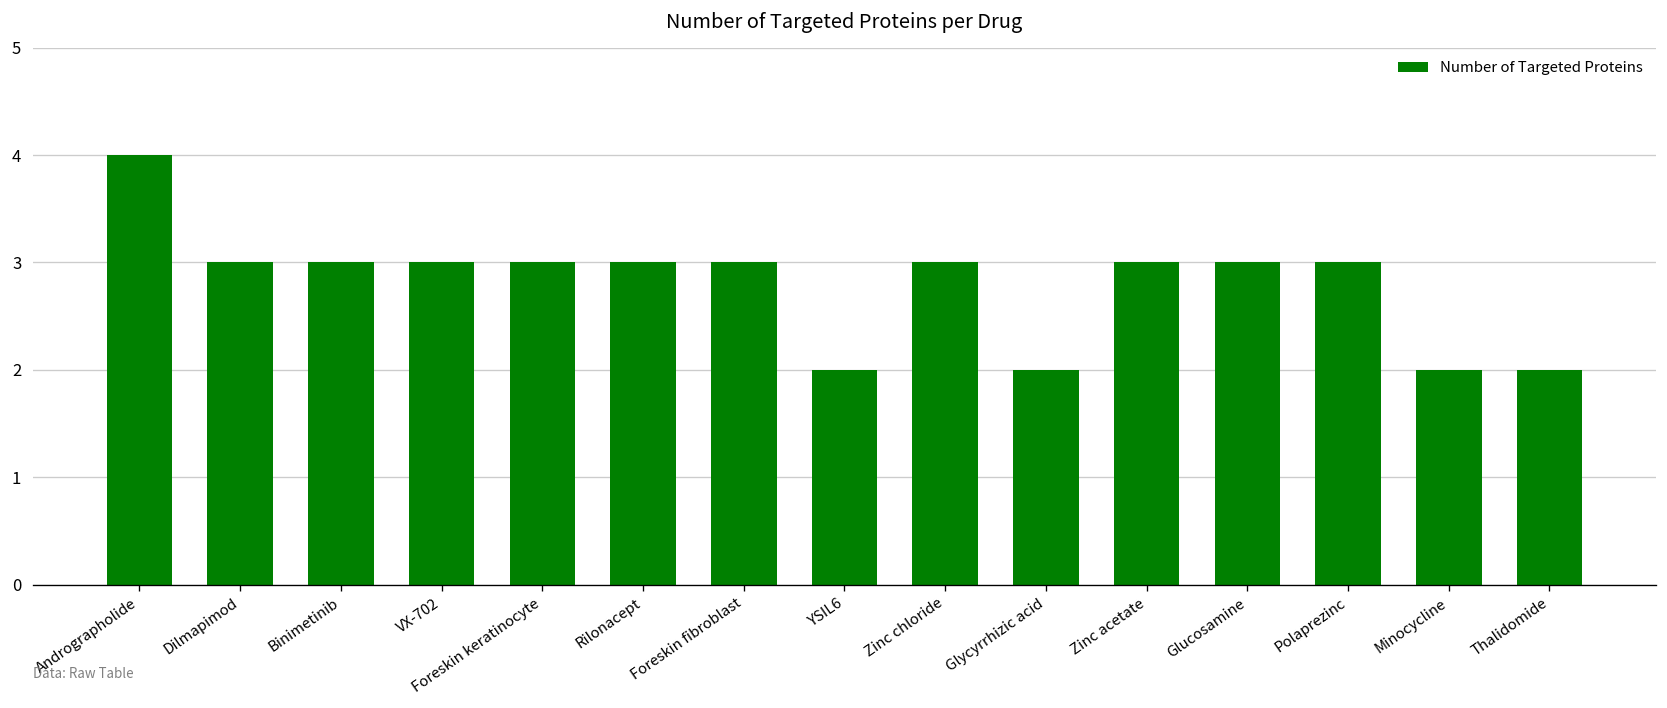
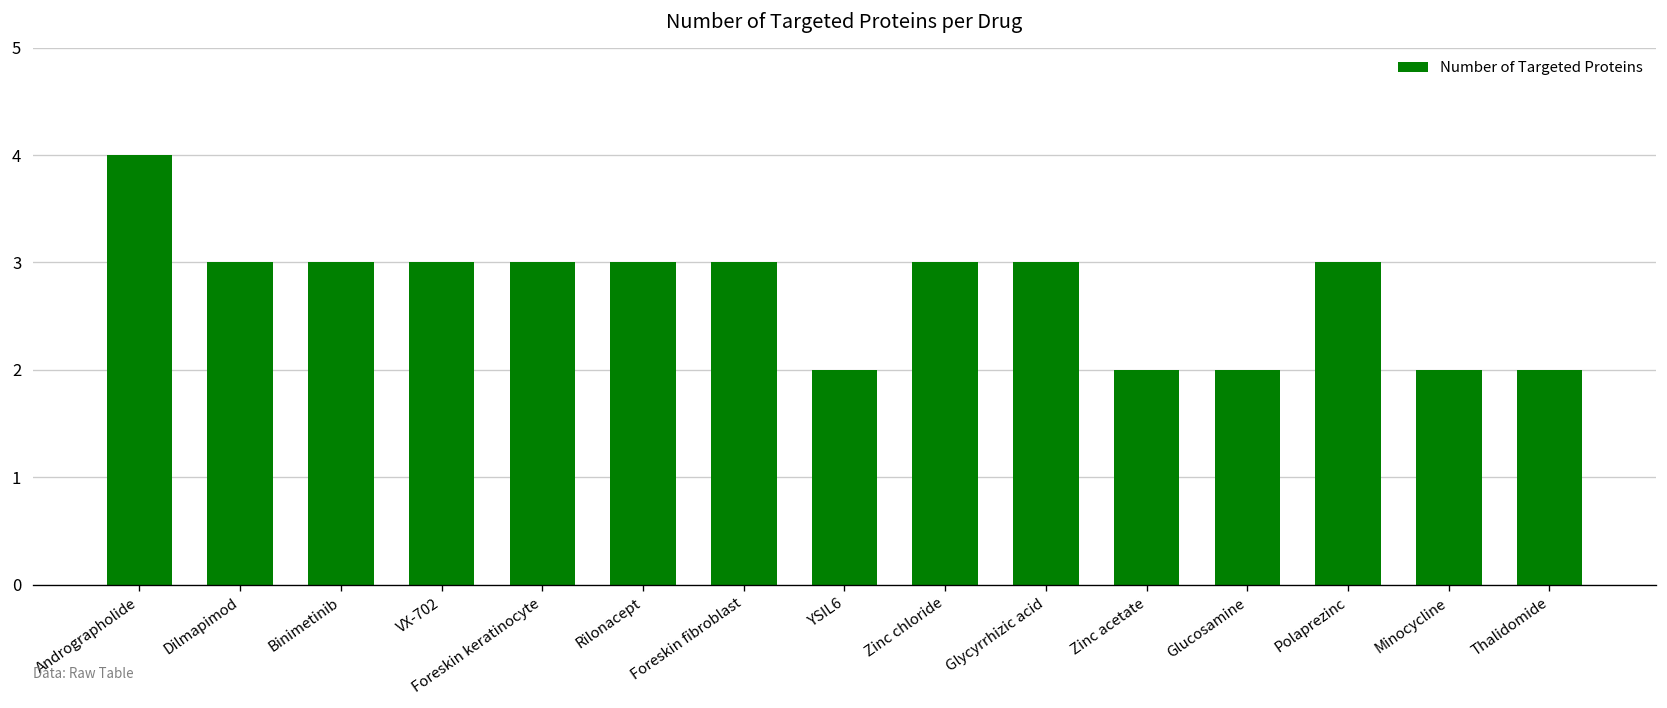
Glycyrrhizic acid: 2 -> 3
Zinc acetate: 3 -> 2
Glucosamine: 3 -> 2
